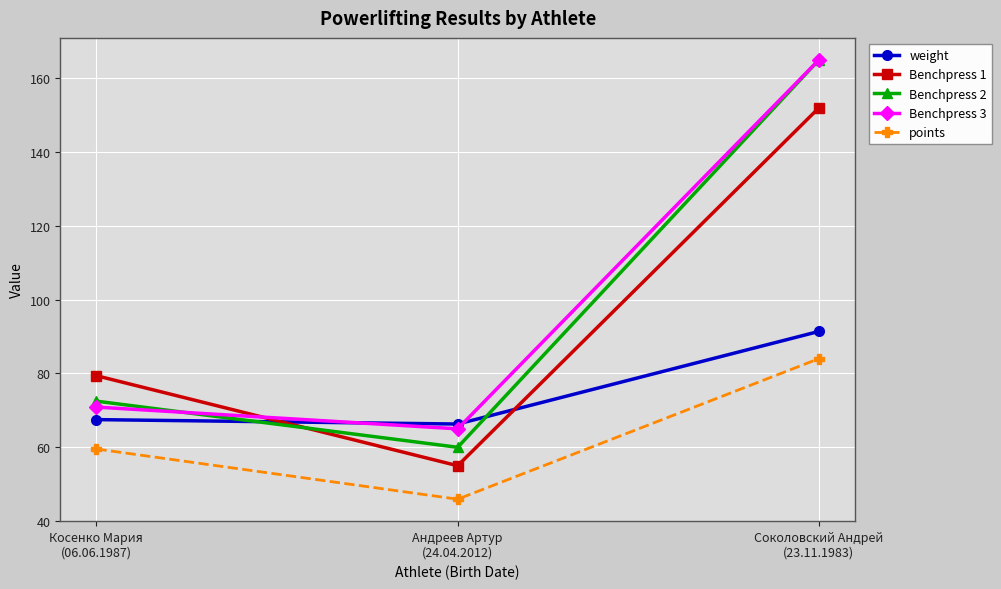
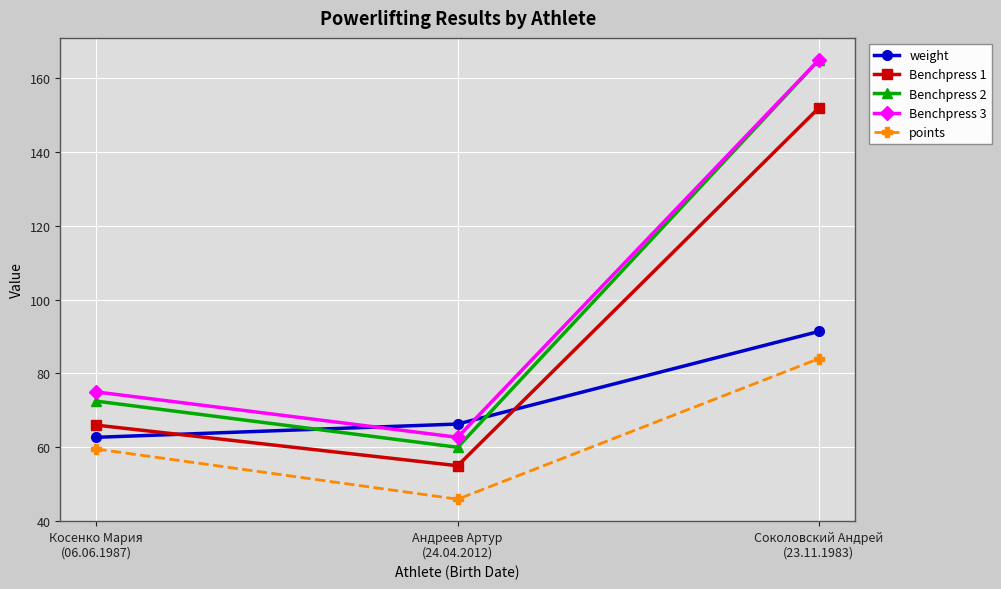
weight, Косенко Мария (06.06.1987): 68 -> 63
Benchpress 1, Косенко Мария (06.06.1987): 79 -> 66
Benchpress 3, Косенко Мария (06.06.1987): 71 -> 75
Benchpress 3, Андреев Артур (24.04.2012): 65 -> 63
